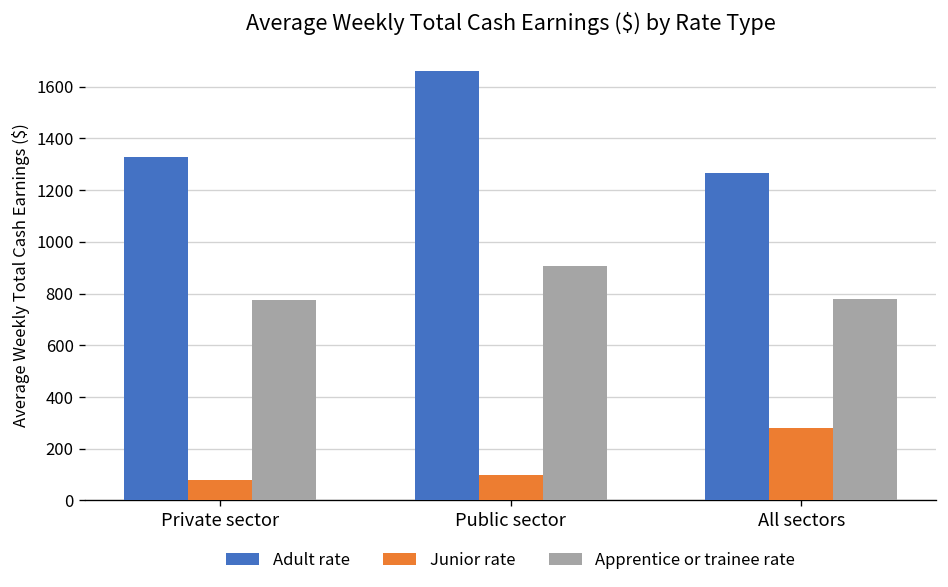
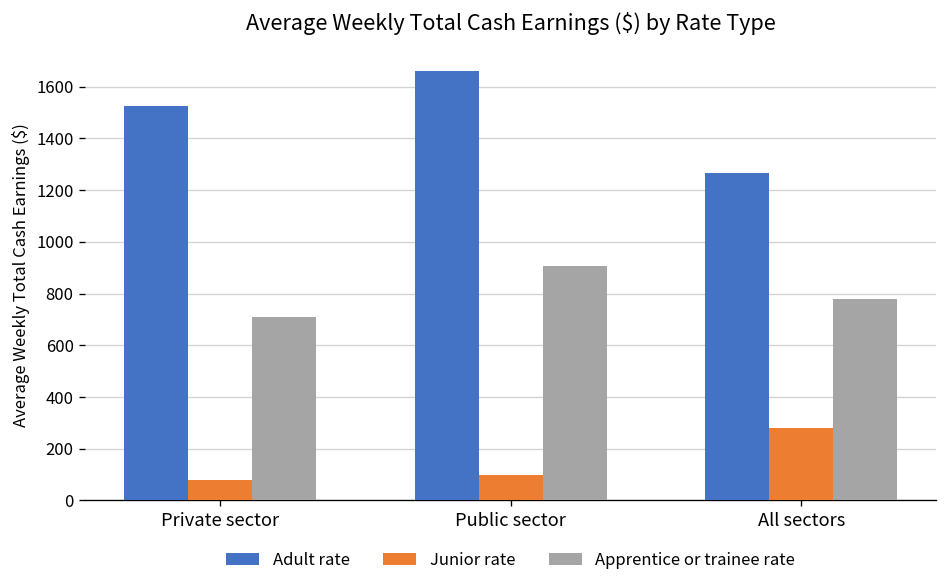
Adult rate, Private sector: 1330 -> 1530
Apprentice or trainee rate, Private sector: 780 -> 710
